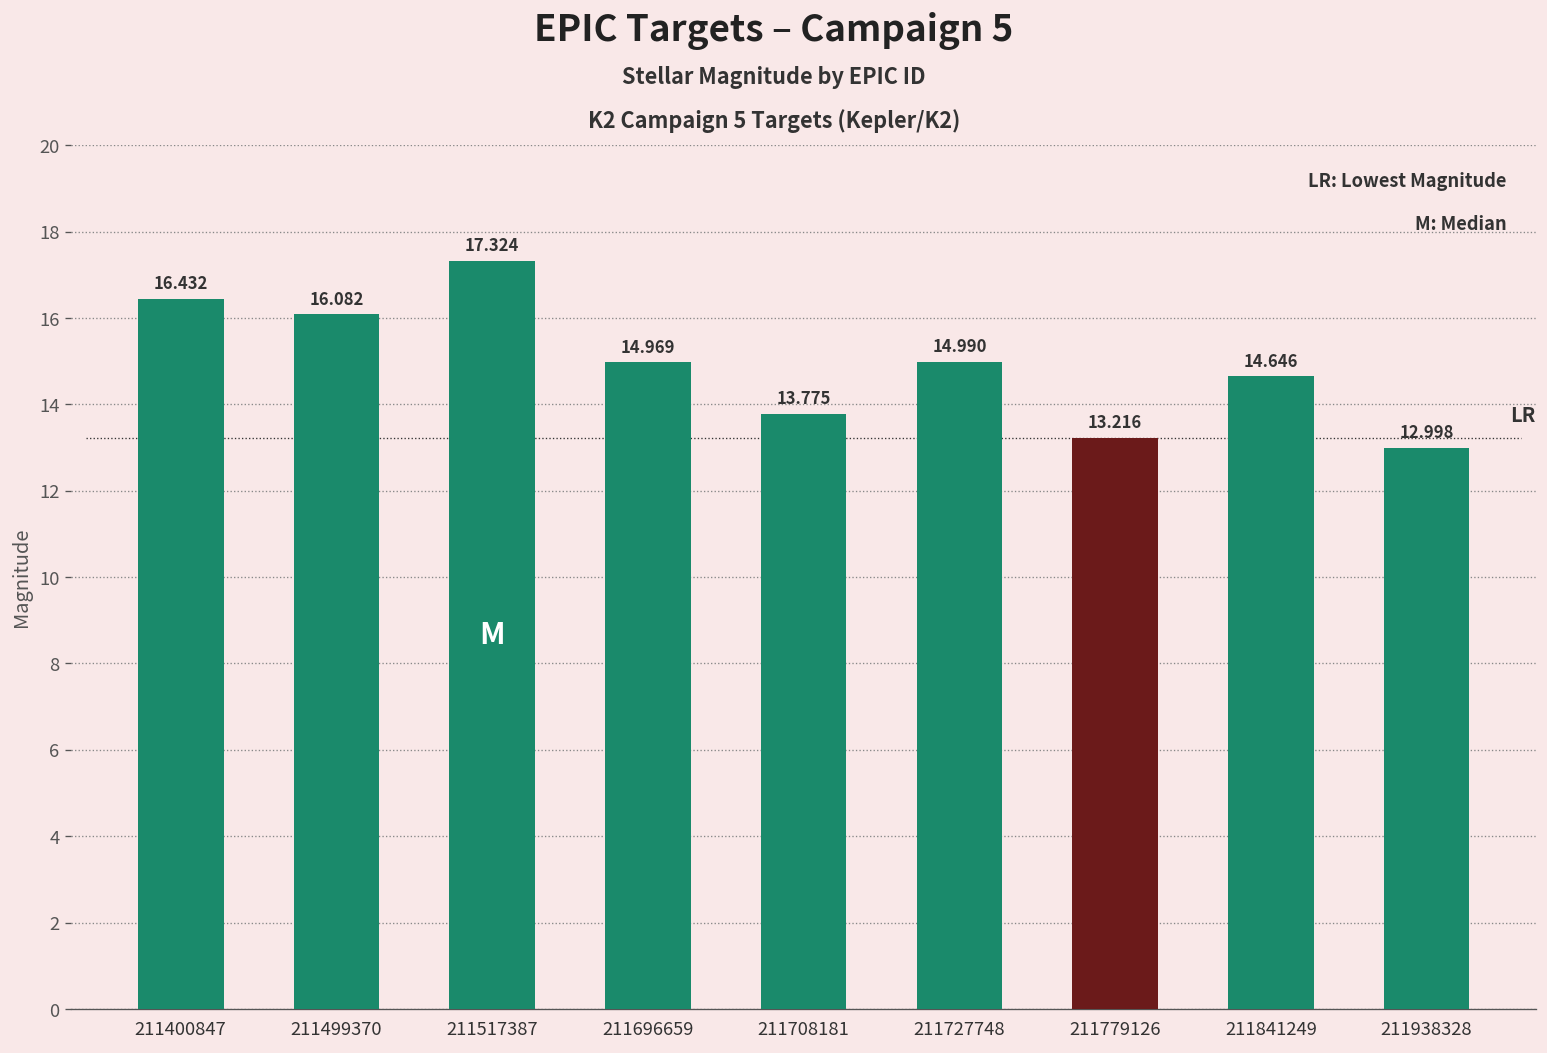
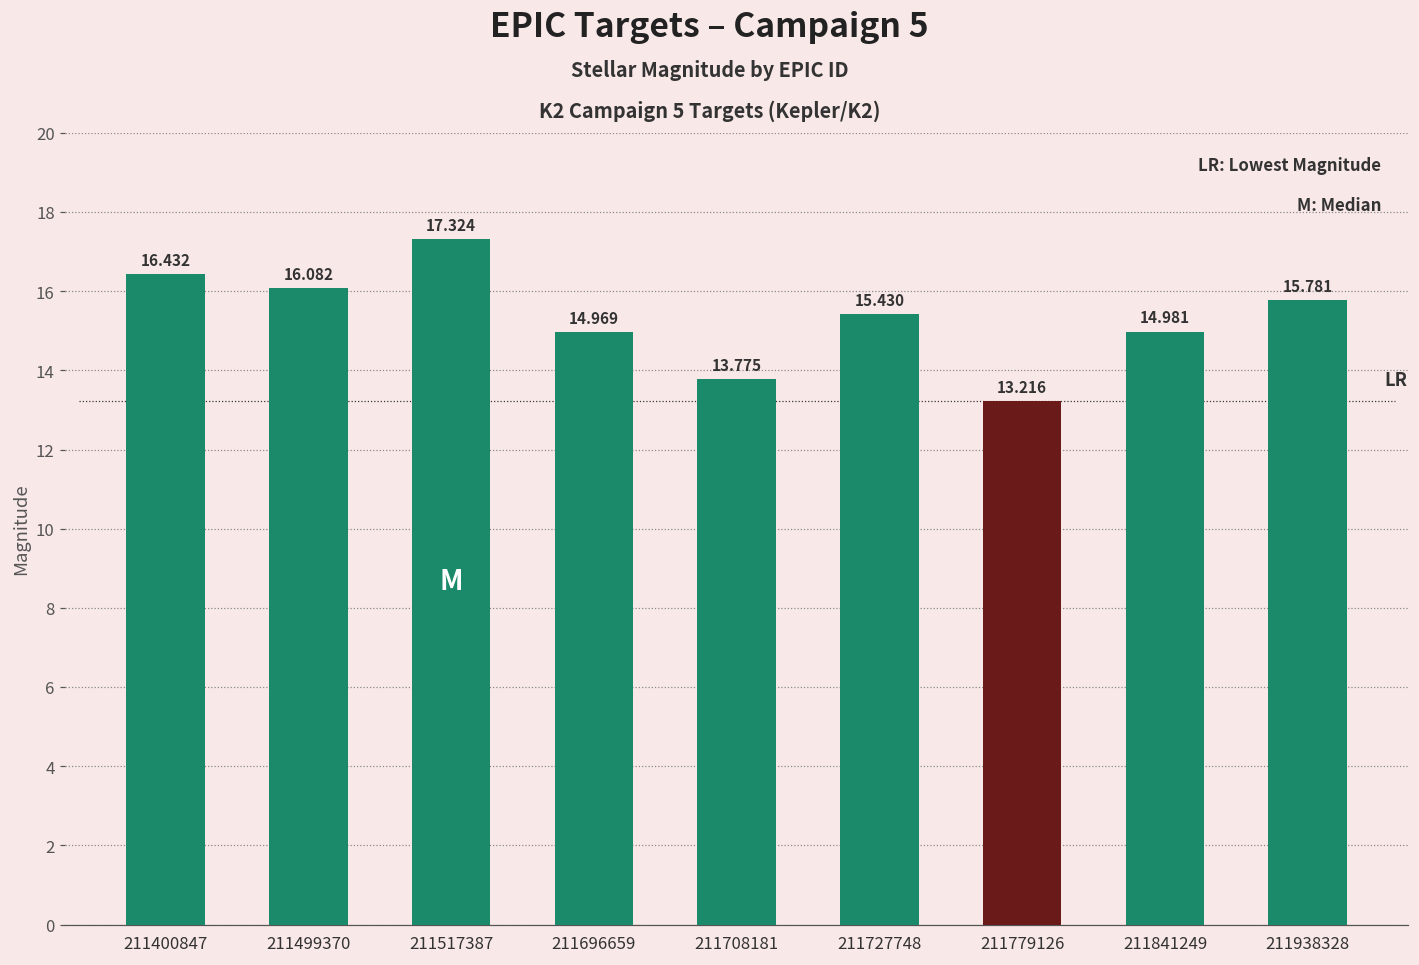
211727748: 14.990 -> 15.430
211841249: 14.646 -> 14.981
211938328: 12.998 -> 15.781
